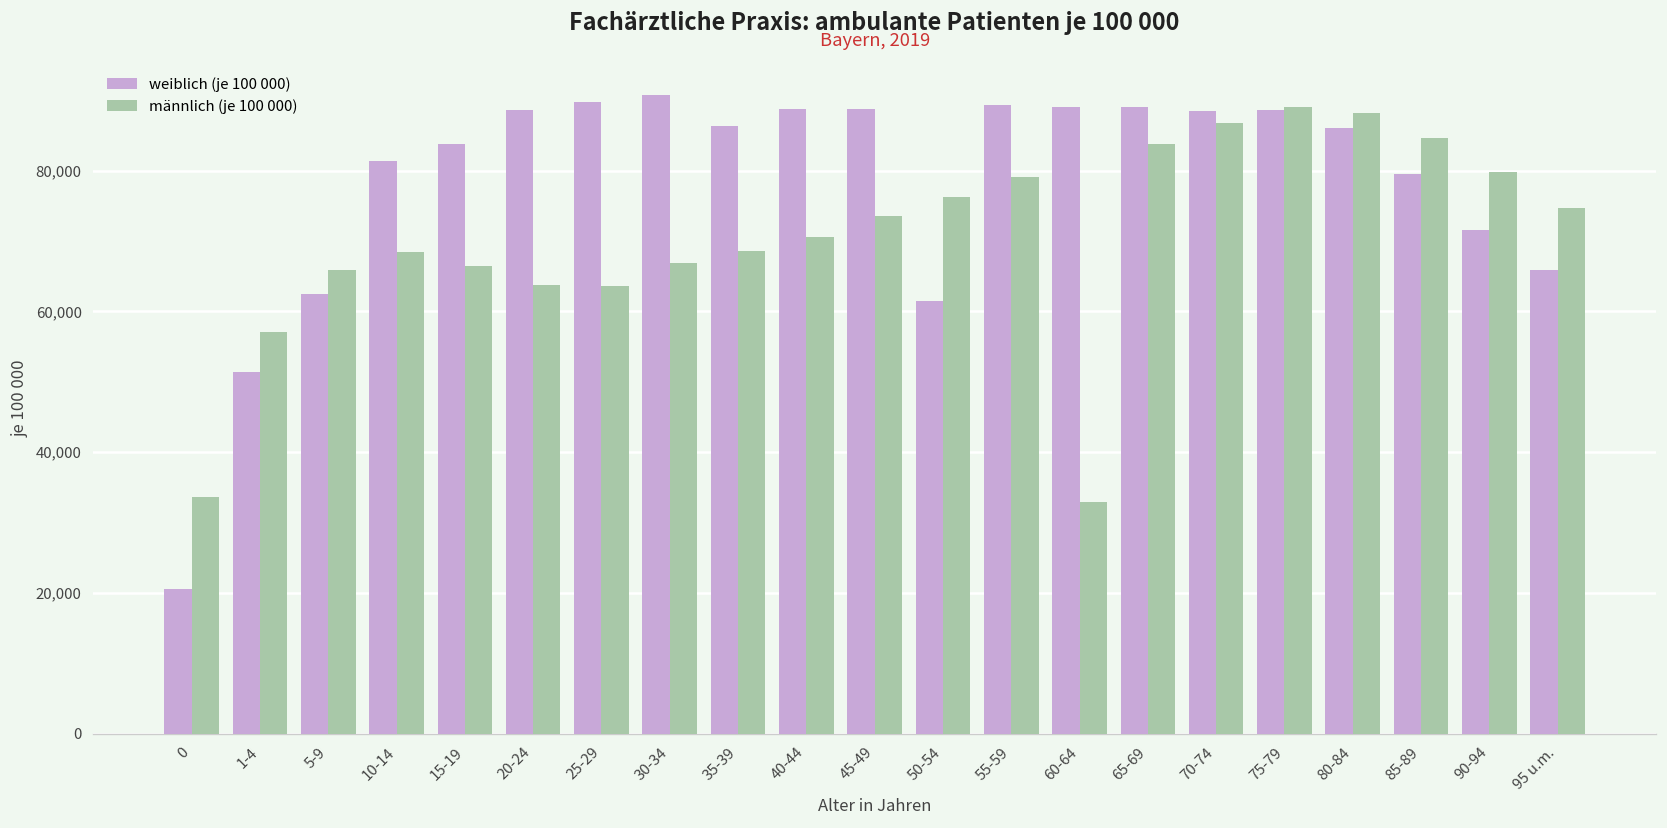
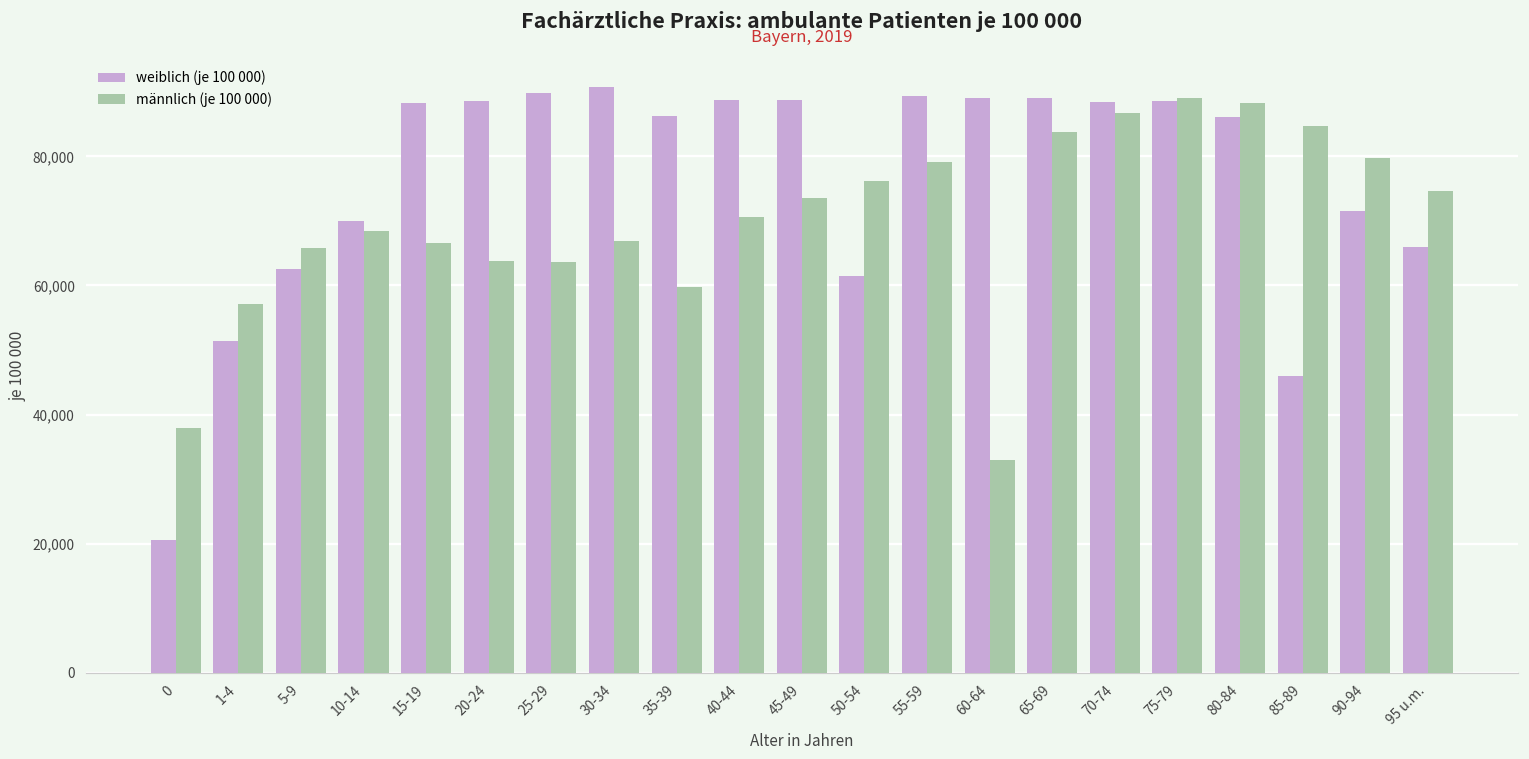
männlich (je 100 000), 0: 34,000 -> 38,000
weiblich (je 100 000), 10-14: 81,000 -> 70,000
weiblich (je 100 000), 15-19: 84,000 -> 88,000
männlich (je 100 000), 35-39: 69,000 -> 60,000
weiblich (je 100 000), 85-89: 80,000 -> 46,000
